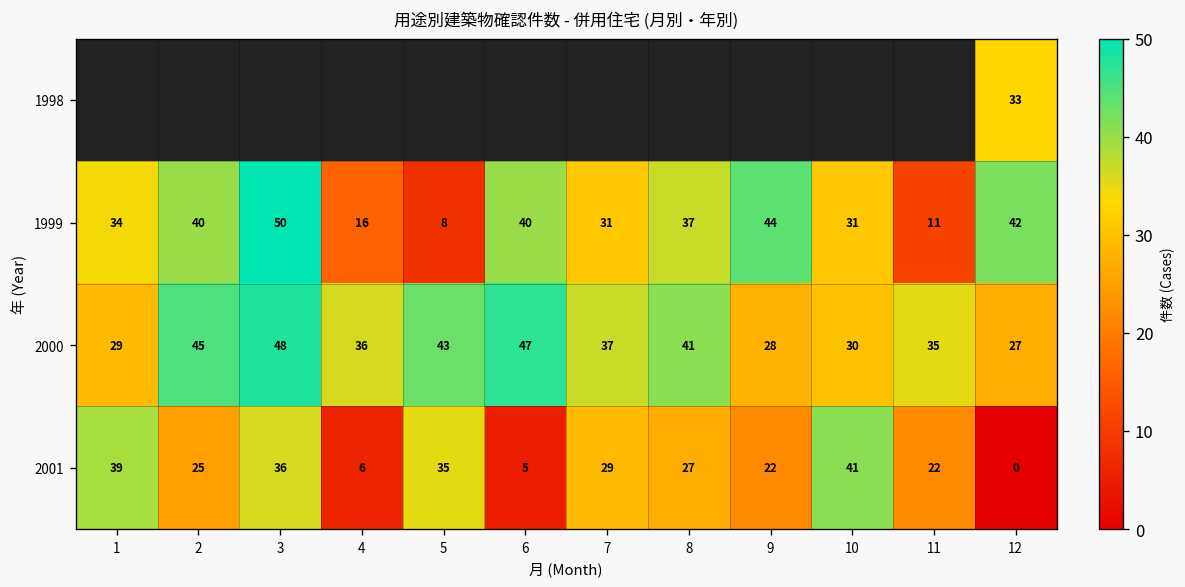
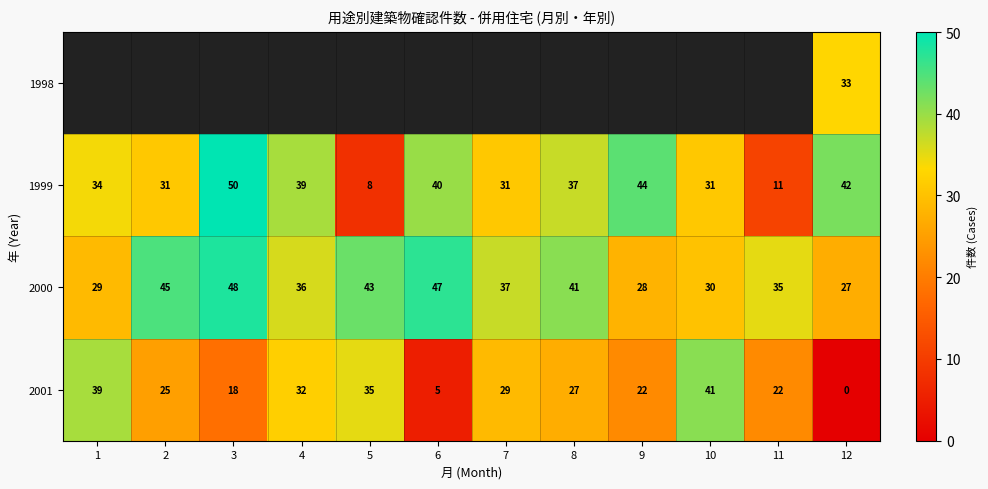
1999, 2: 40 -> 31
1999, 4: 16 -> 39
2001, 3: 36 -> 18
2001, 4: 6 -> 32
